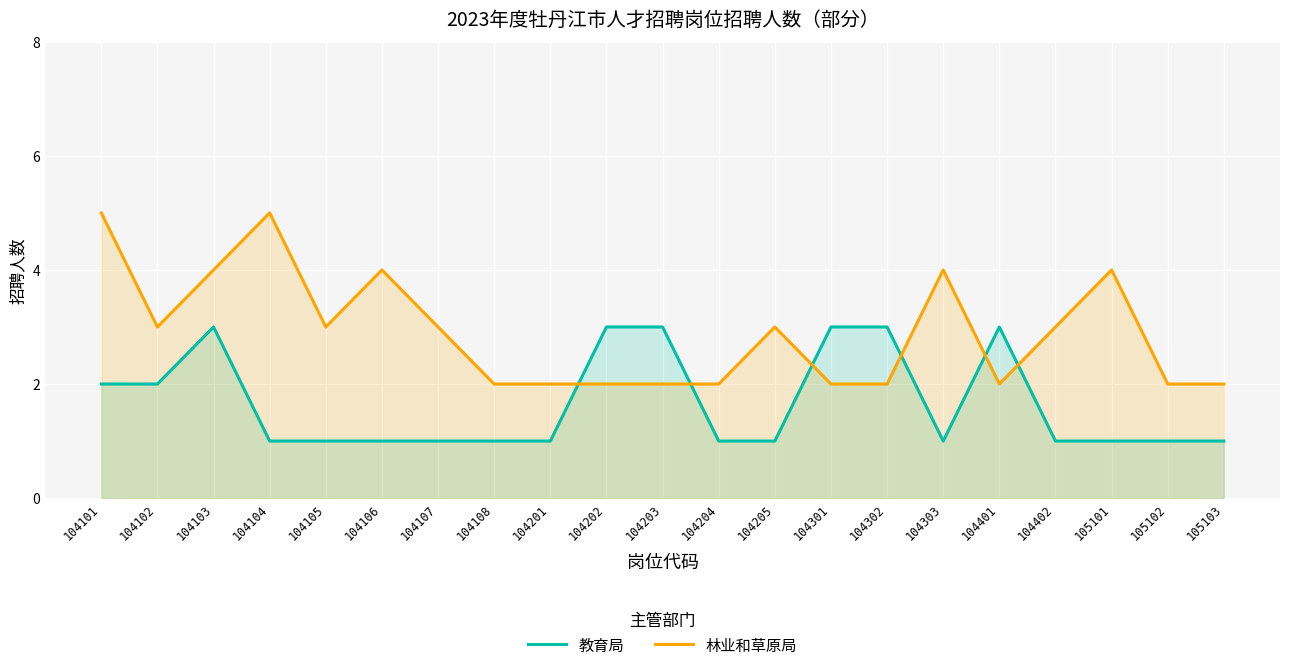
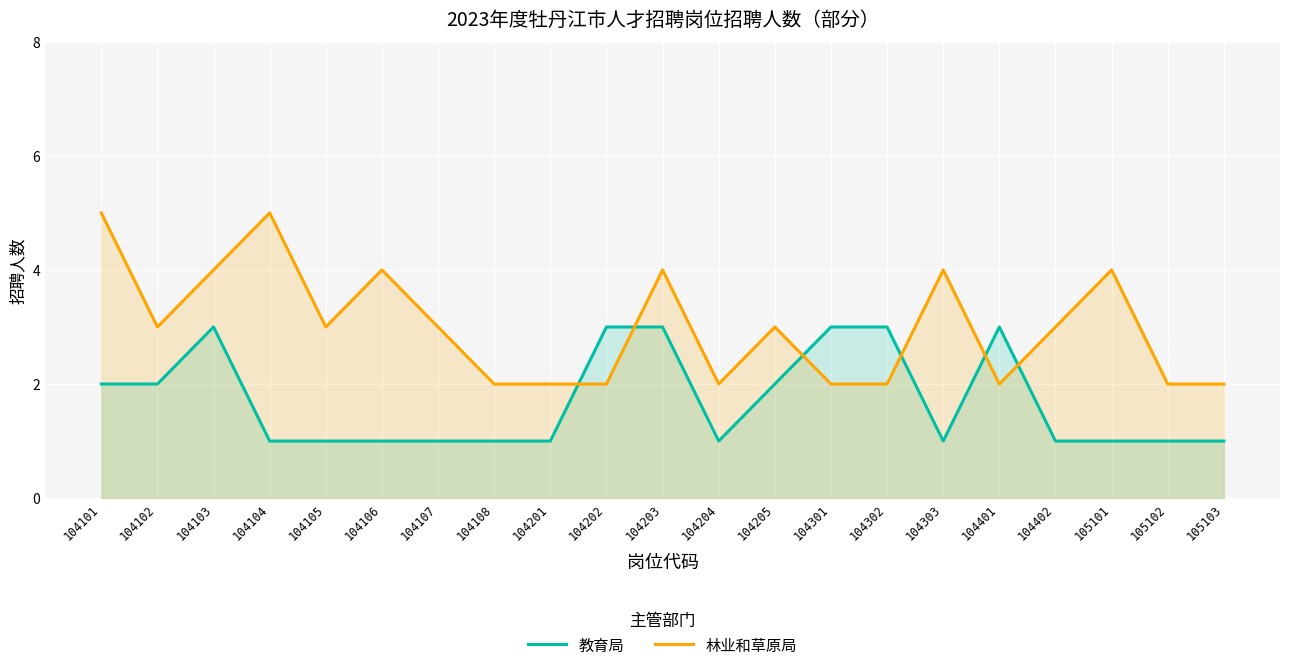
林业和草原局, 104203: 2 -> 4
教育局, 104205: 1 -> 2
